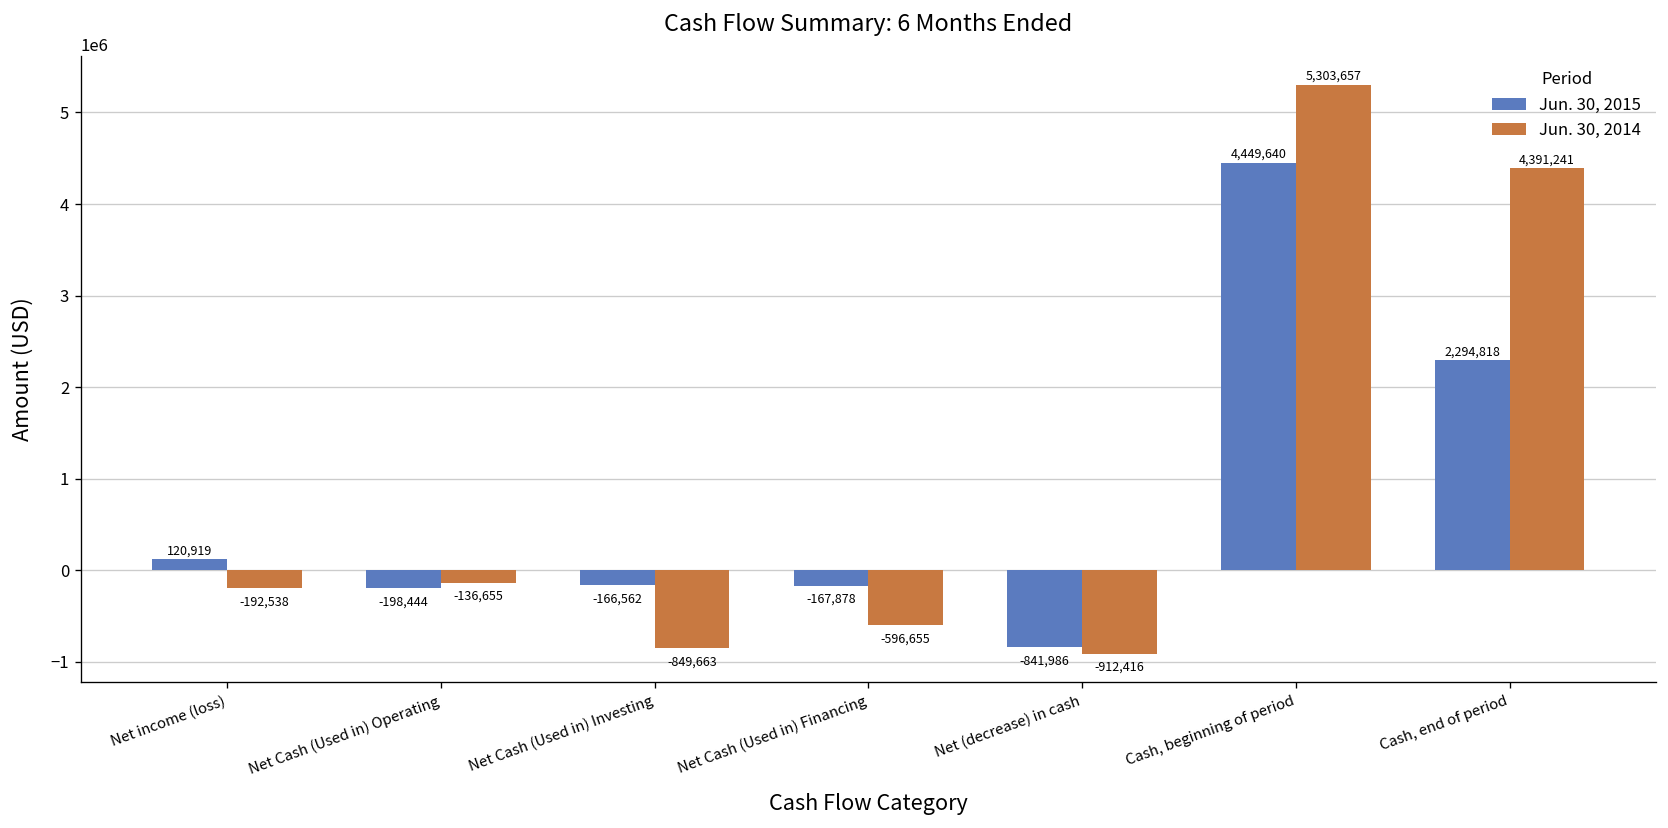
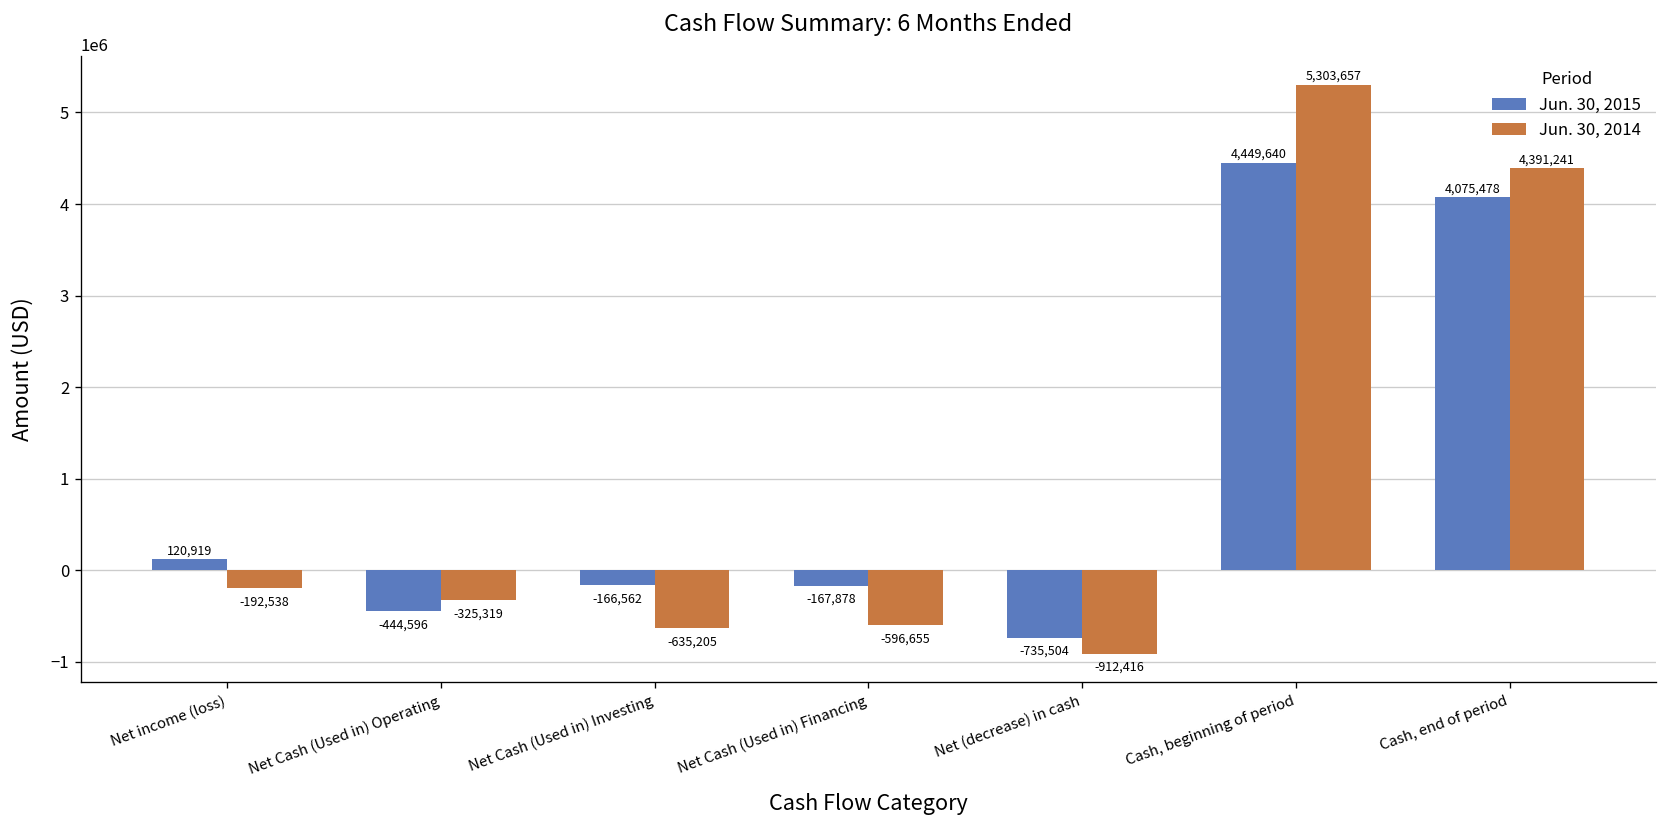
Jun. 30, 2015, Net Cash (Used in) Operating: -198,444 -> -444,596
Jun. 30, 2014, Net Cash (Used in) Operating: -136,655 -> -325,319
Jun. 30, 2014, Net Cash (Used in) Investing: -849,663 -> -635,205
Jun. 30, 2015, Net (decrease) in cash: -841,986 -> -735,504
Jun. 30, 2015, Cash, end of period: 2,294,818 -> 4,075,478
